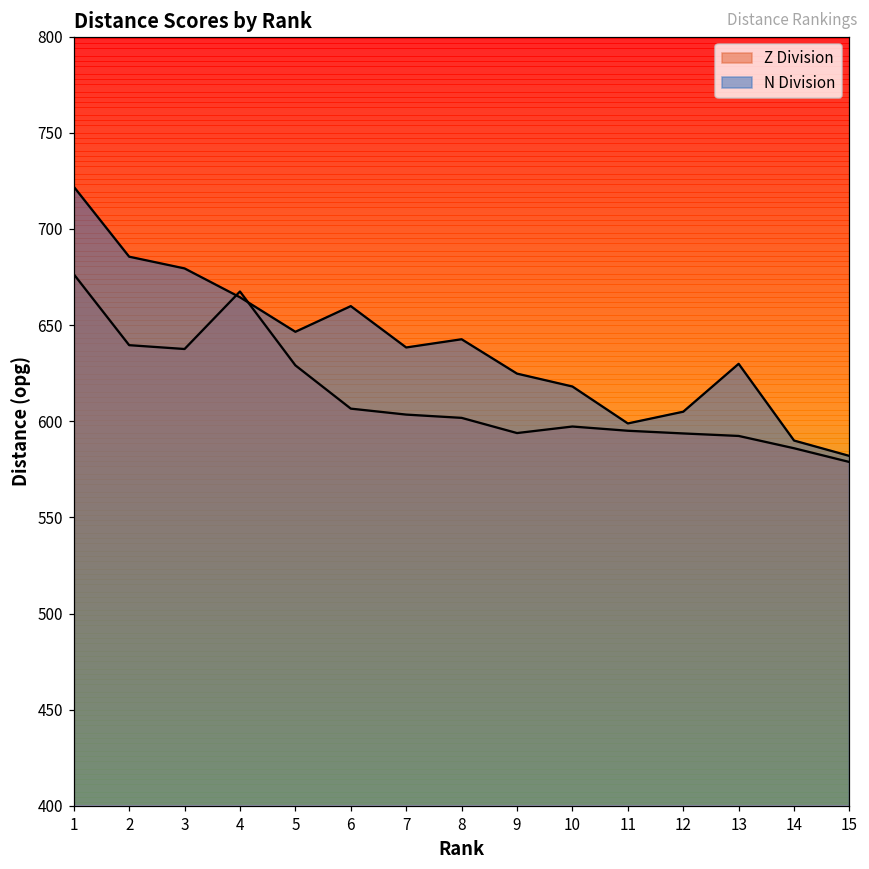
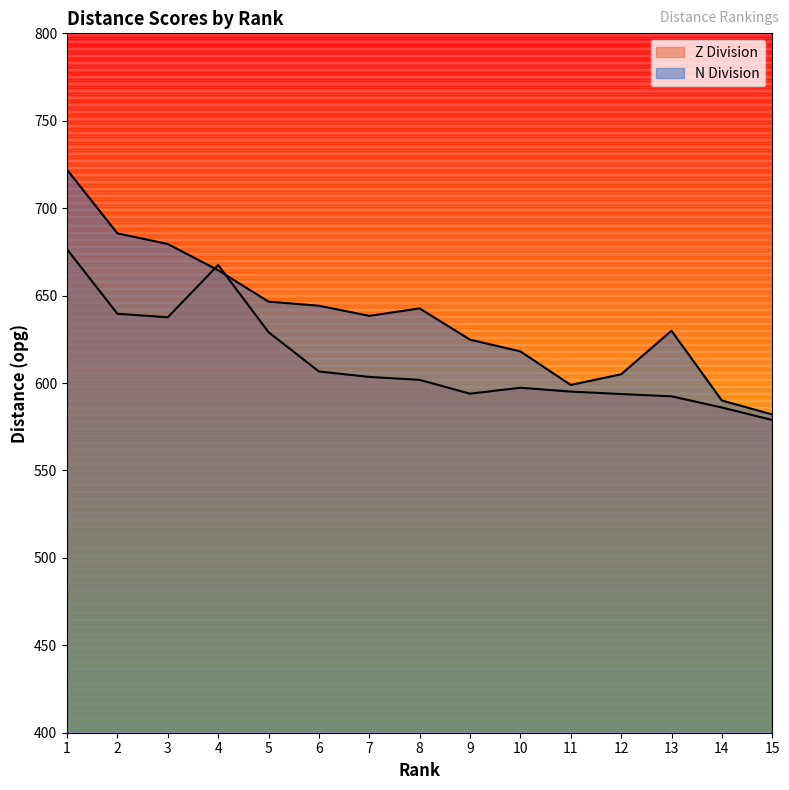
N Division, 6: 660 -> 644
